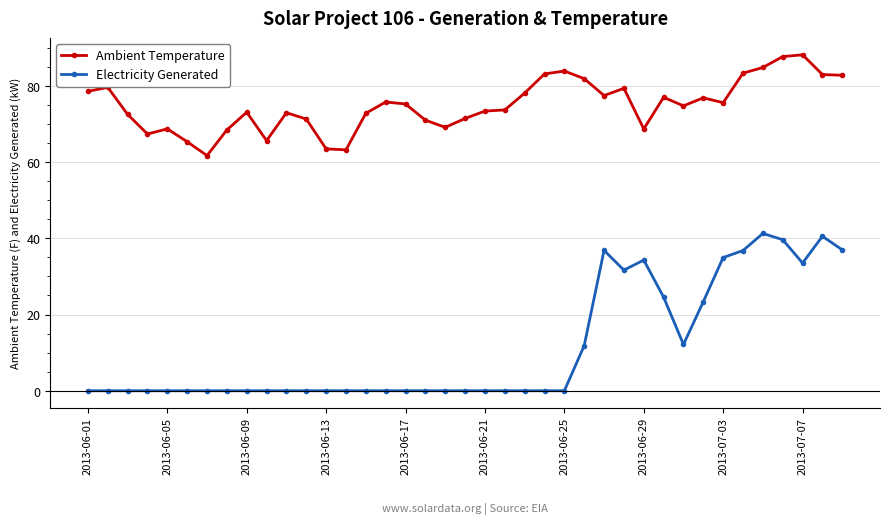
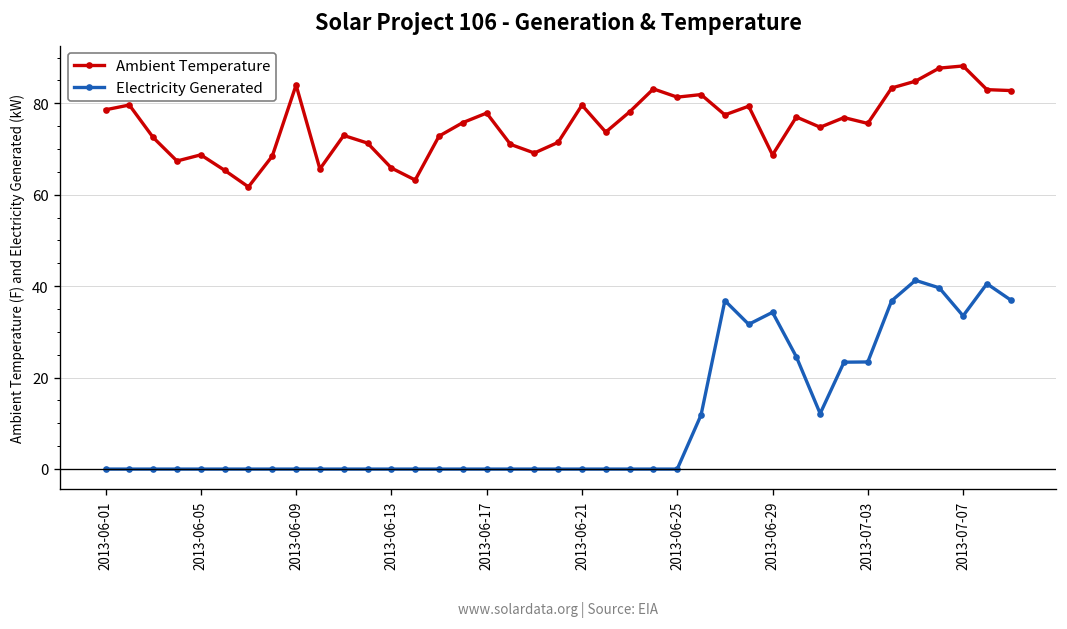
Ambient Temperature, 2013-06-09: 73 -> 84
Ambient Temperature, 2013-06-13: 63 -> 66
Ambient Temperature, 2013-06-17: 75 -> 78
Ambient Temperature, 2013-06-21: 73 -> 80
Ambient Temperature, 2013-06-25: 84 -> 81
Electricity Generated, 2013-07-03: 35 -> 23
